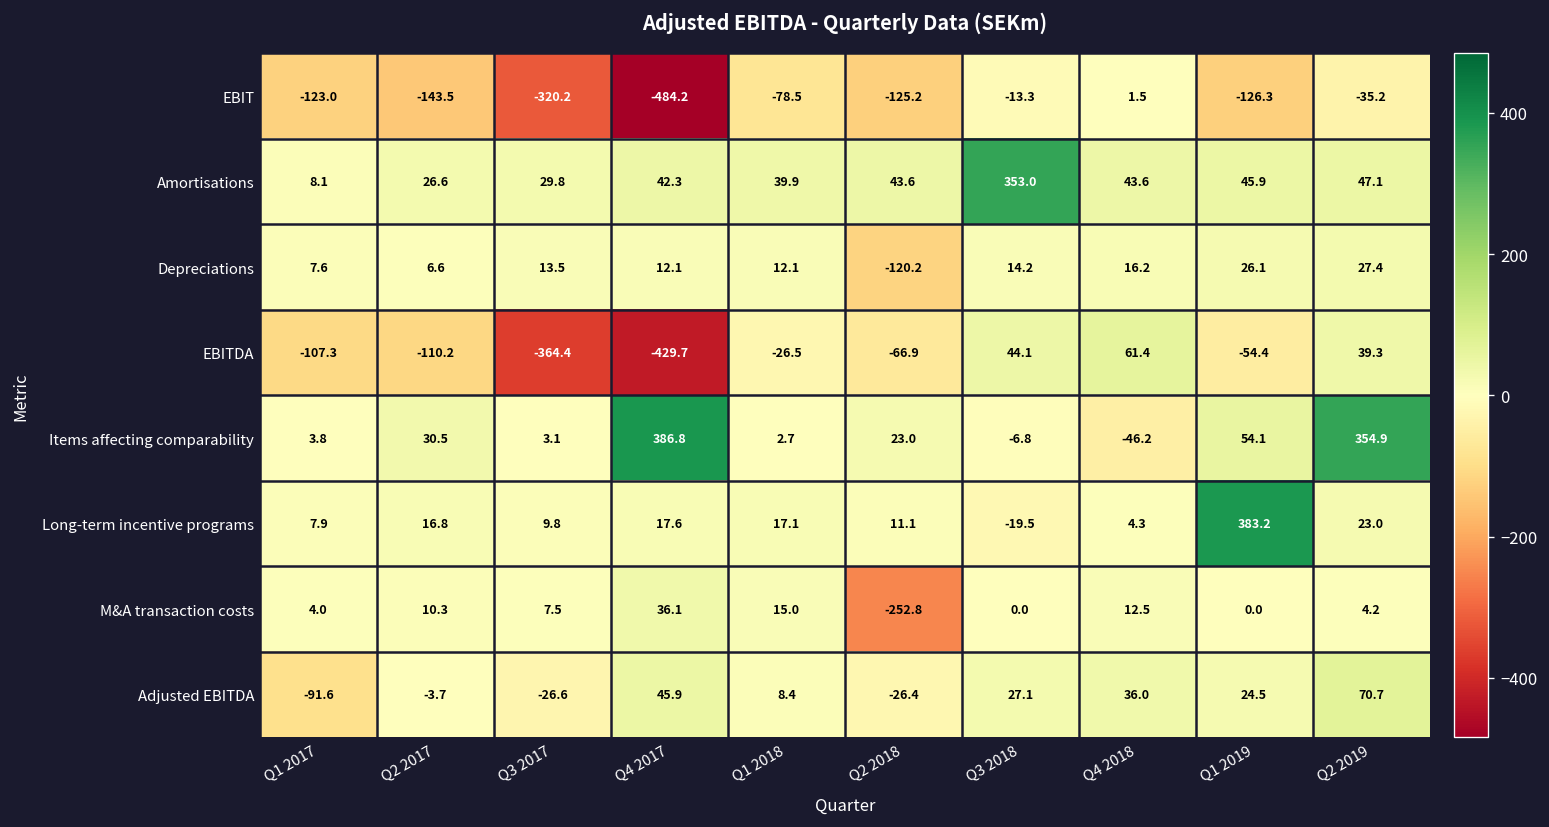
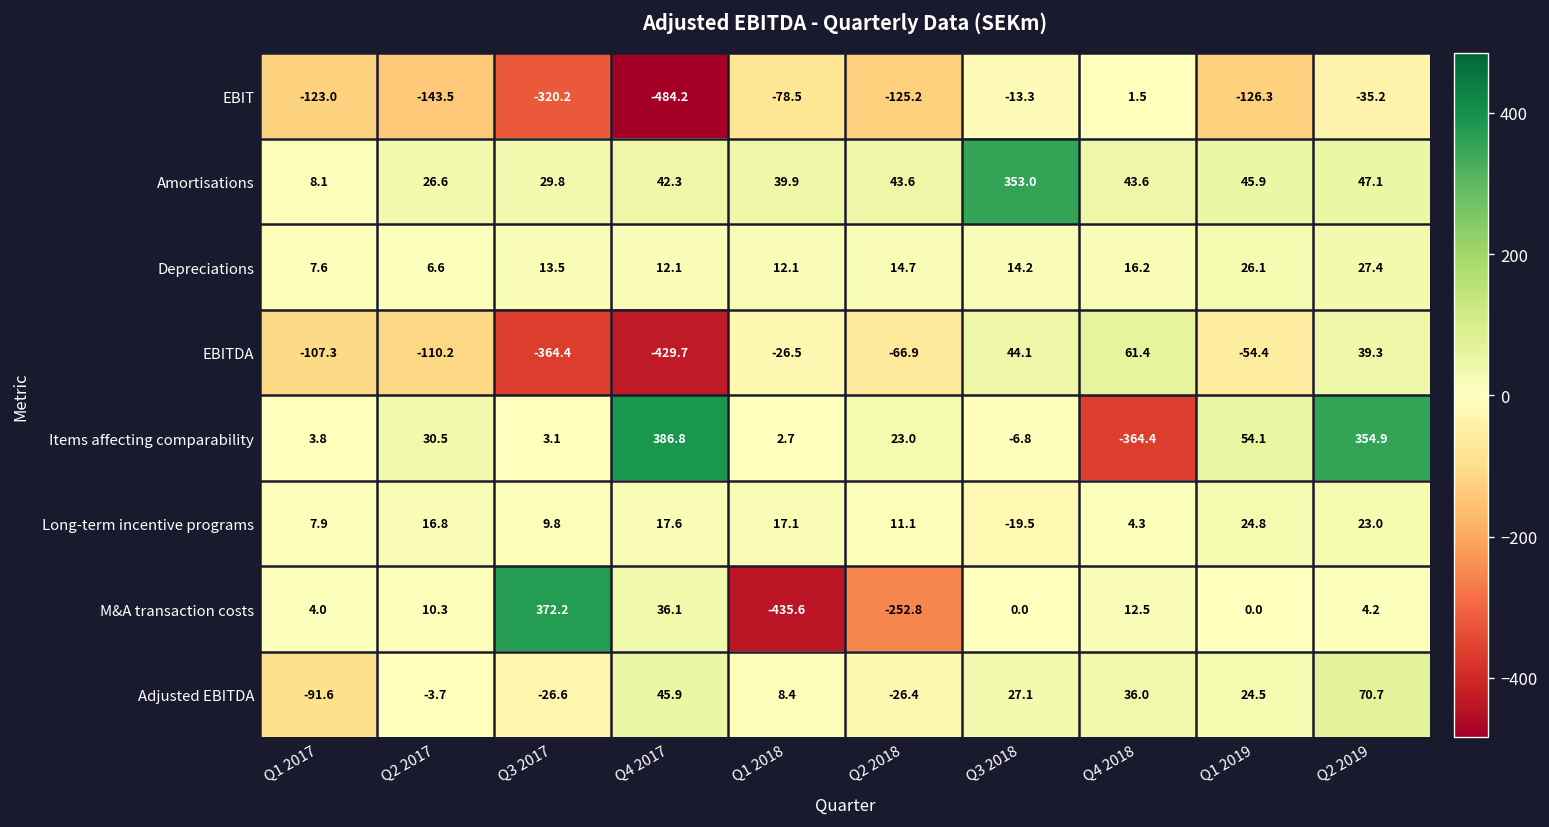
Depreciations, Q2 2018: -120.2 -> 14.7
Items affecting comparability, Q4 2018: -46.2 -> -364.4
Long-term incentive programs, Q1 2019: 383.2 -> 24.8
M&A transaction costs, Q3 2017: 7.5 -> 372.2
M&A transaction costs, Q1 2018: 15.0 -> -435.6
